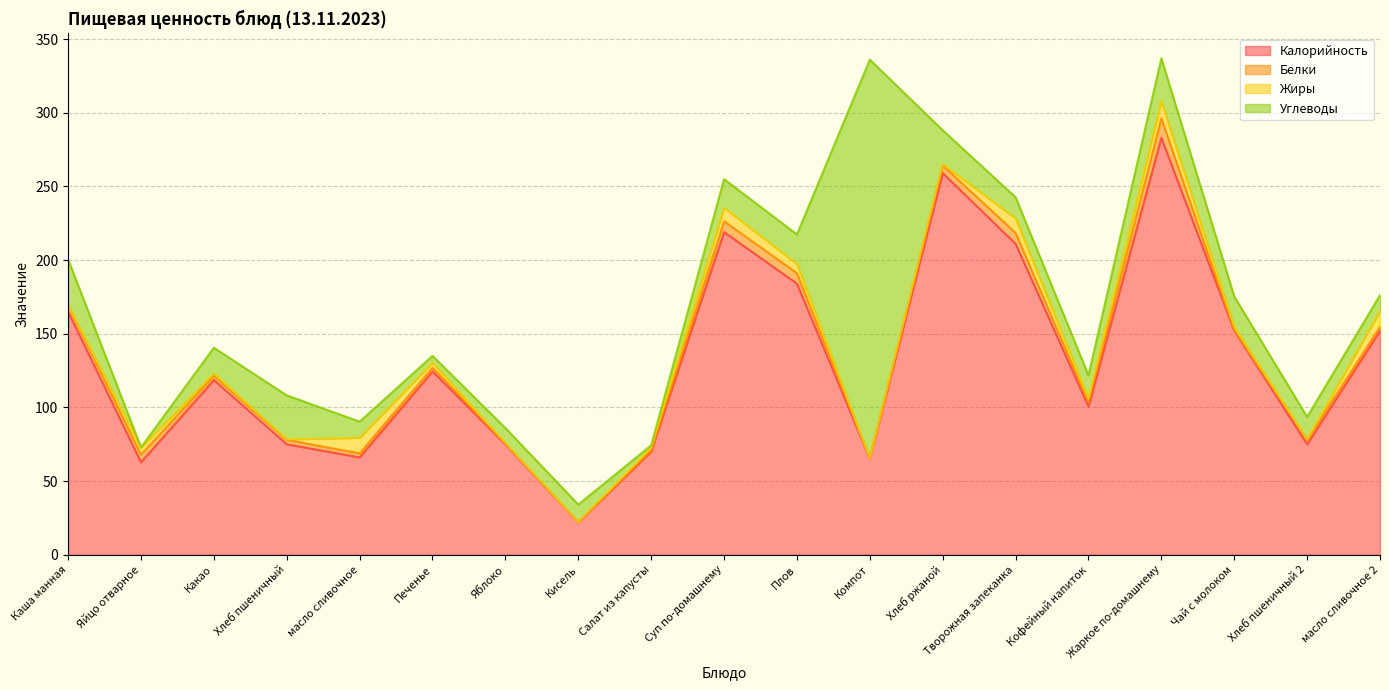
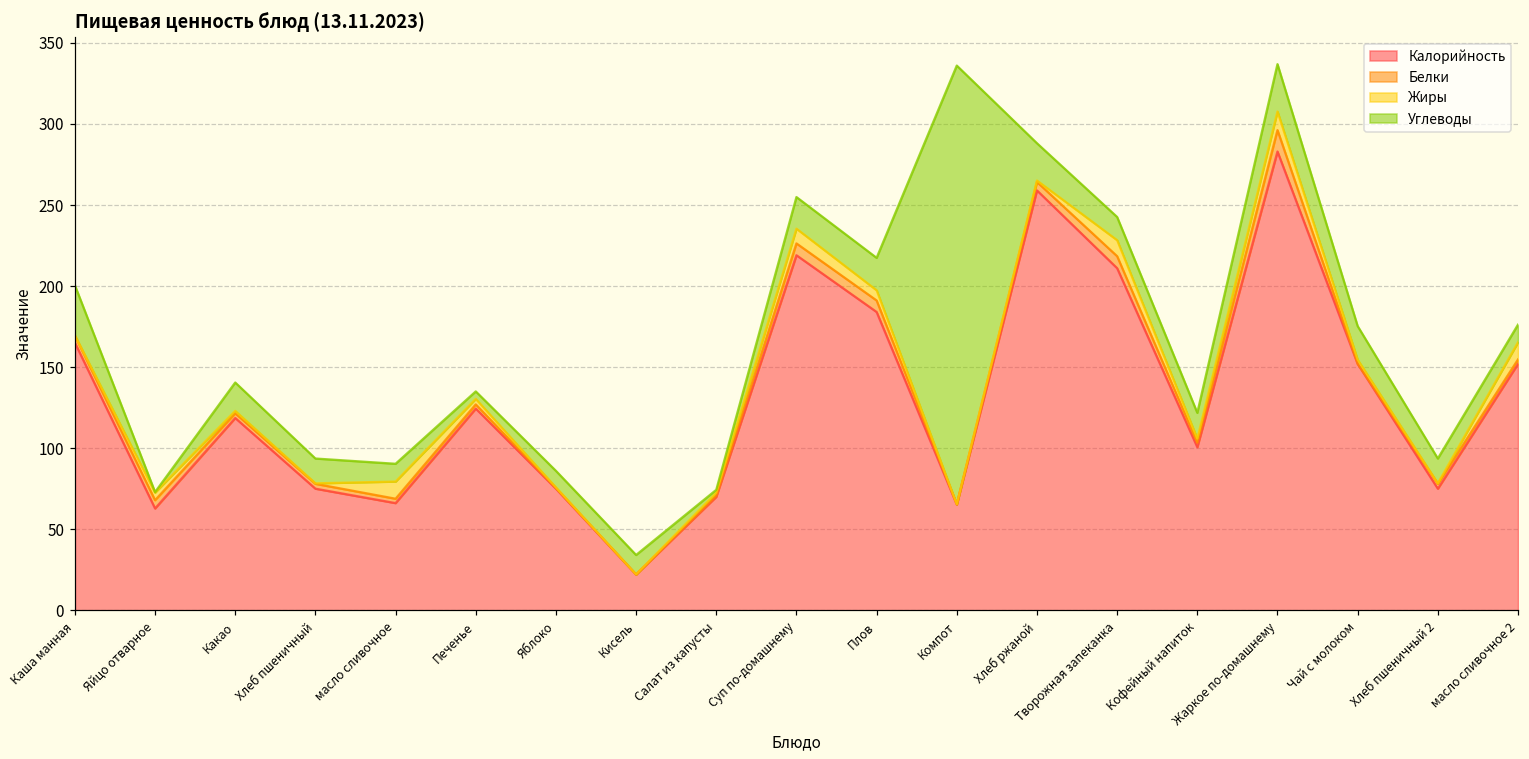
Углеводы, Хлеб пшеничный: 30 -> 15
